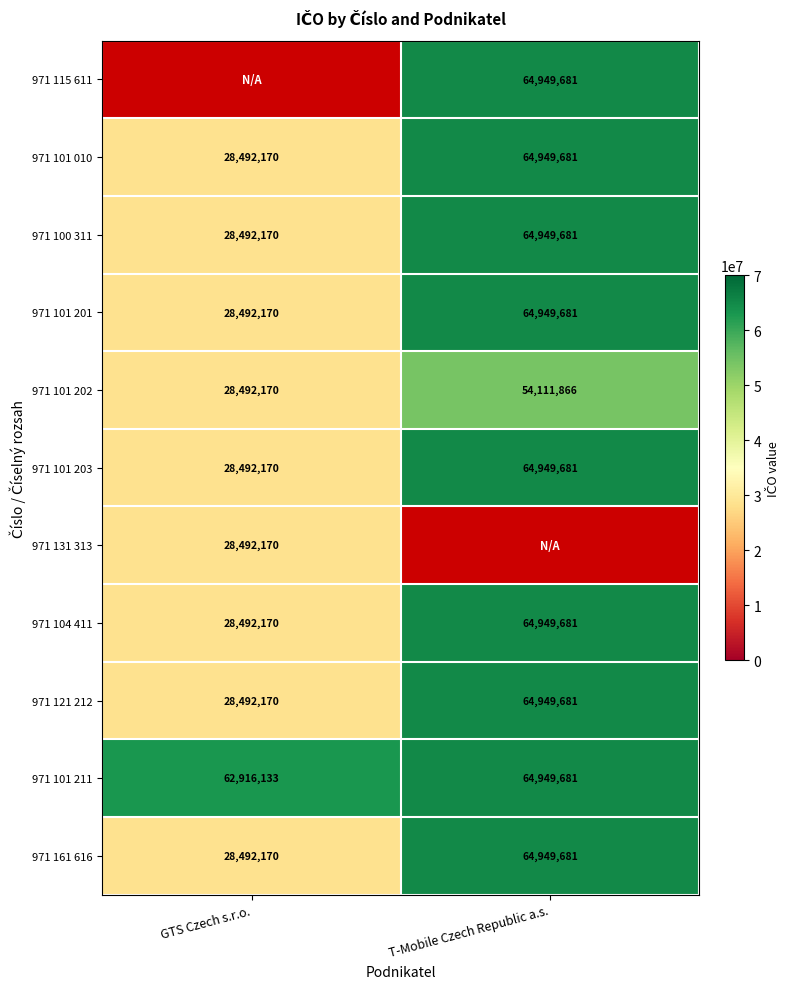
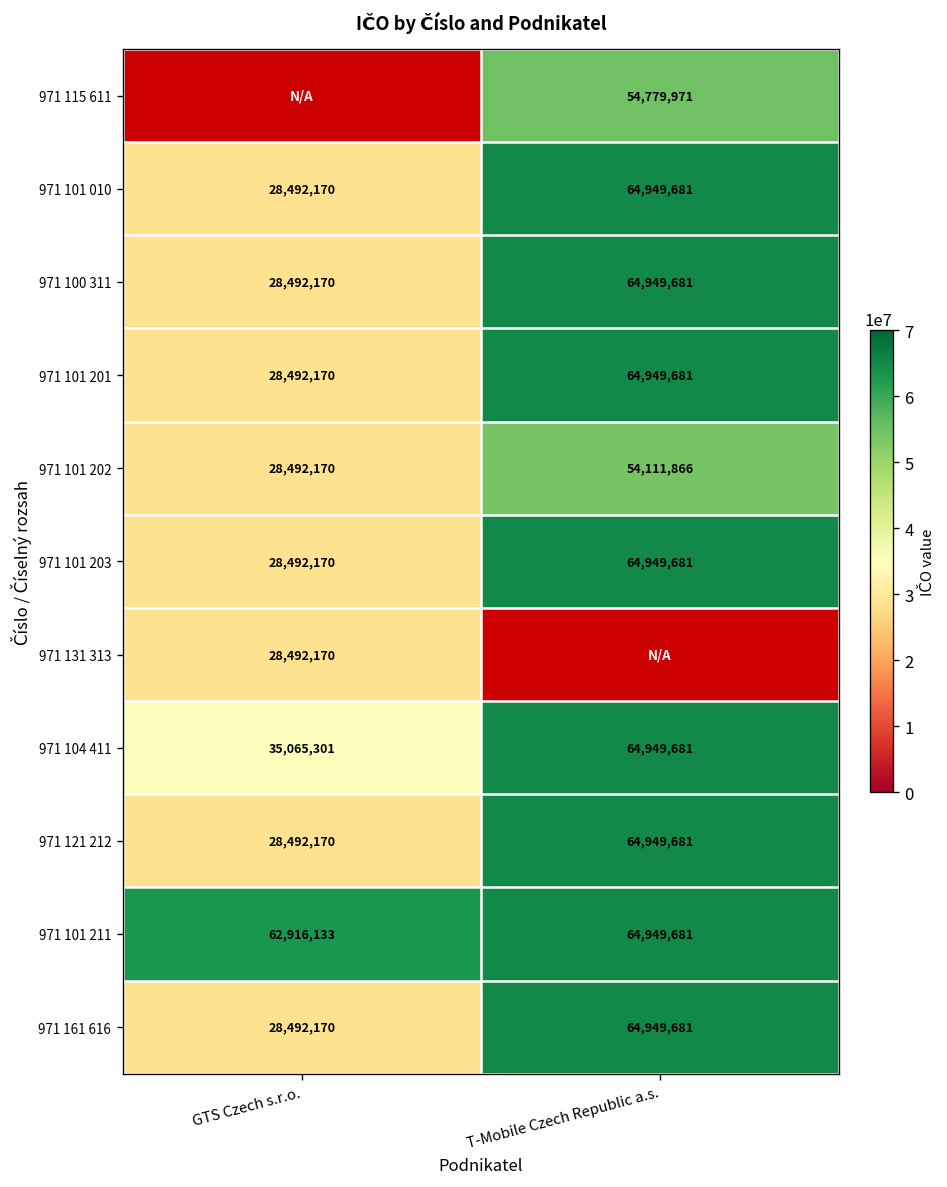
971 115 611, T-Mobile Czech Republic a.s.: 64,949,681 -> 54,779,971
971 104 411, GTS Czech s.r.o.: 28,492,170 -> 35,065,301
